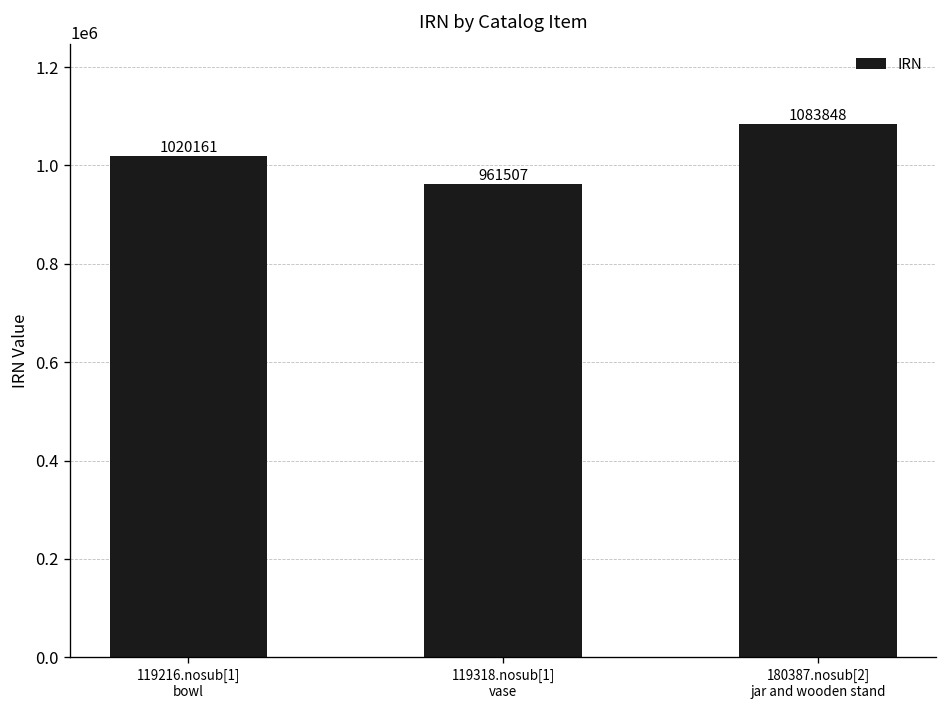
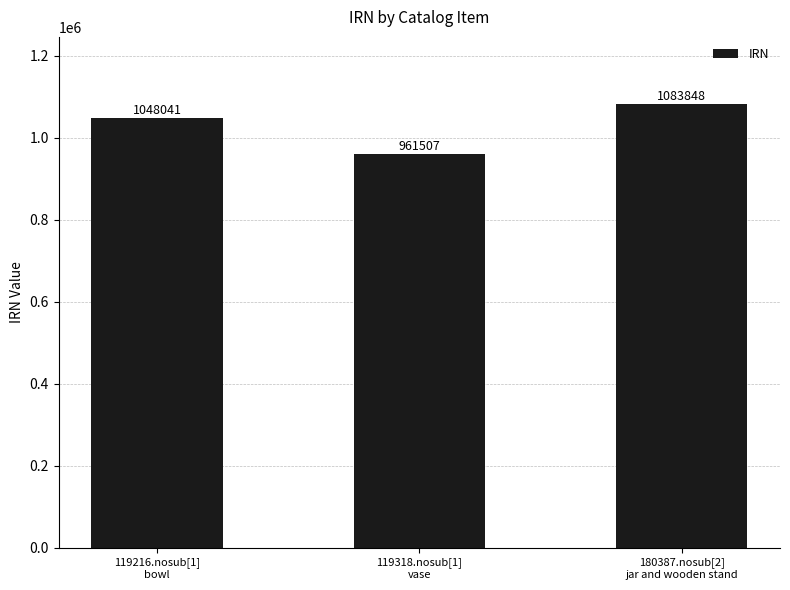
119216.nosub[1] bowl: 1020161 -> 1048041
